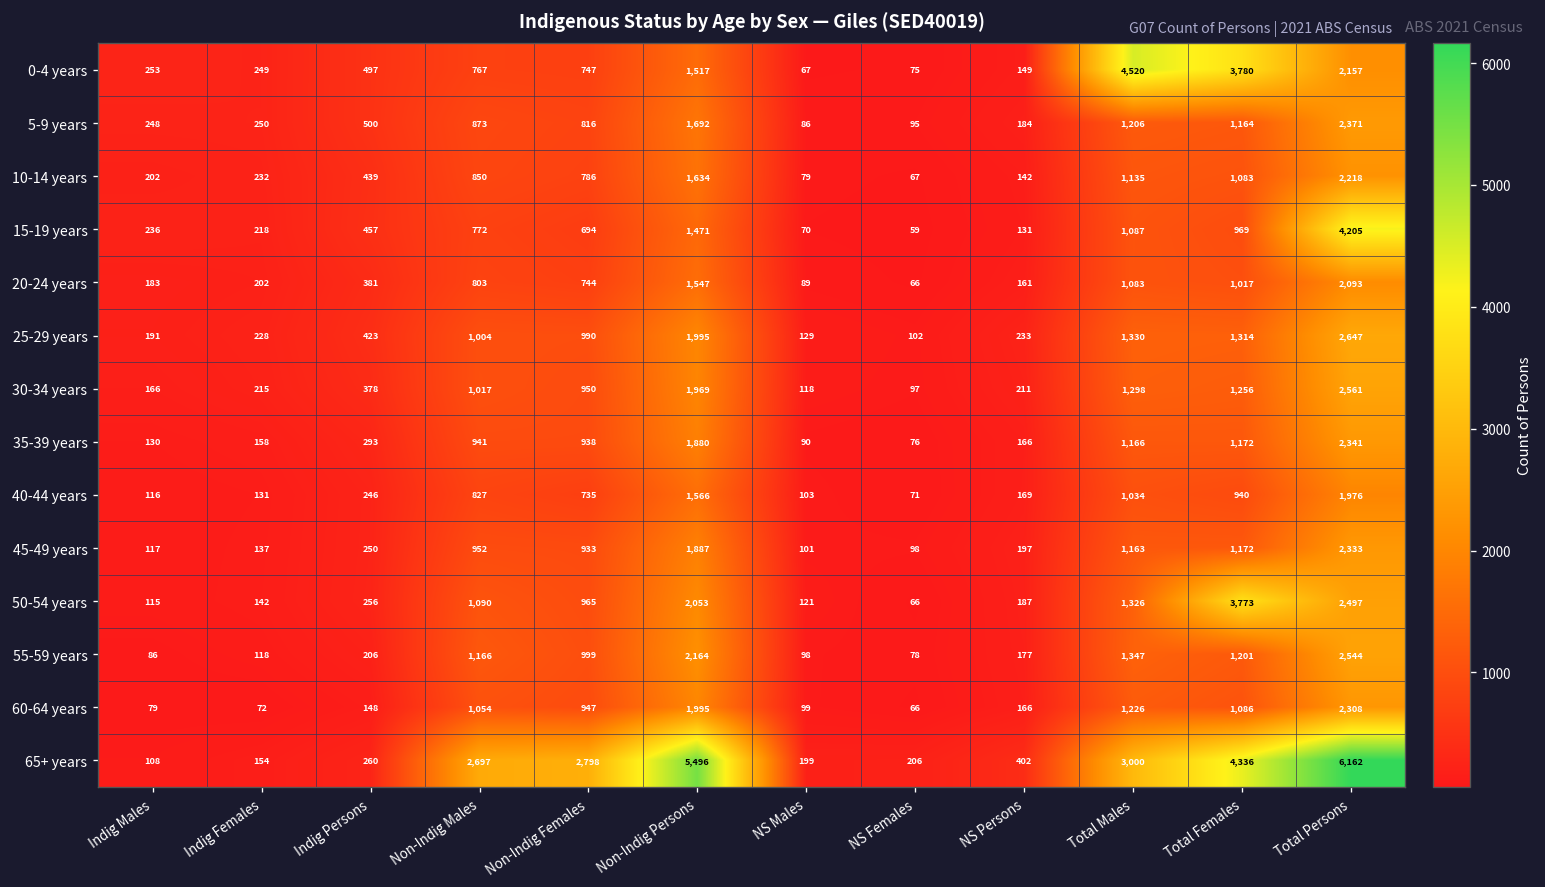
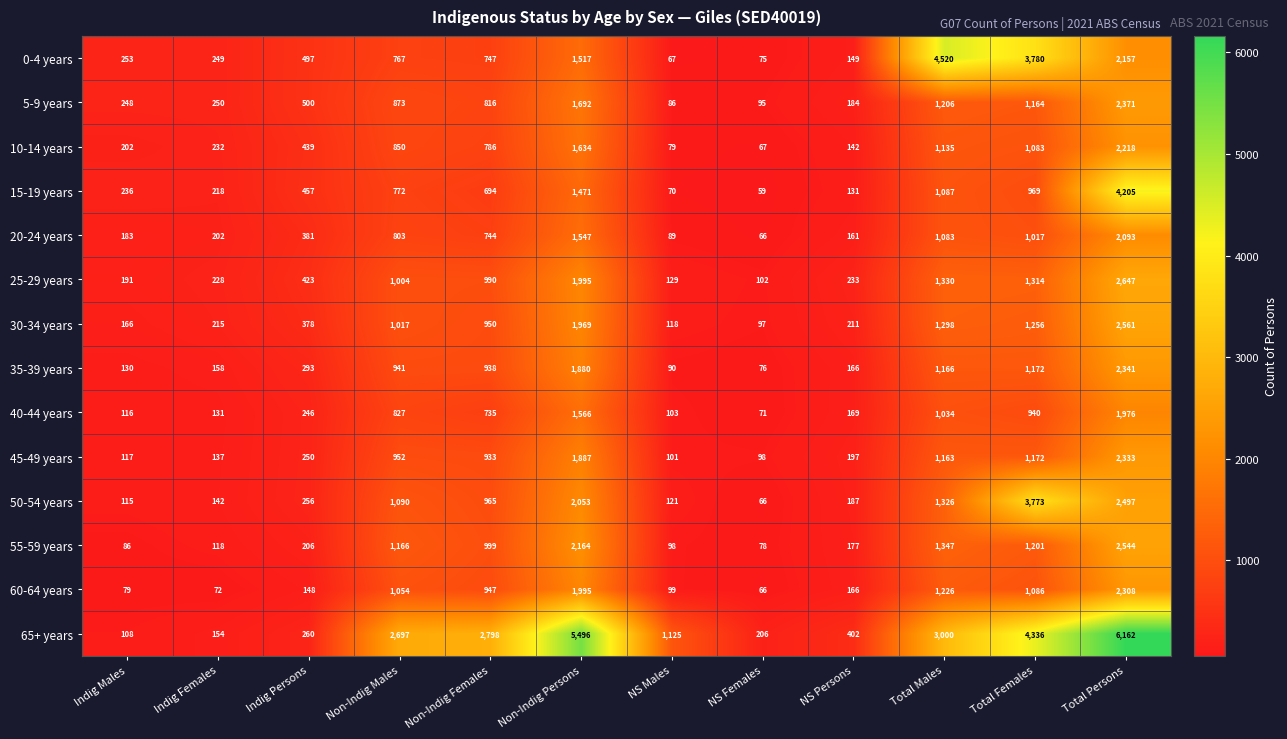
65+ years, NS Males: 199 -> 1,125
